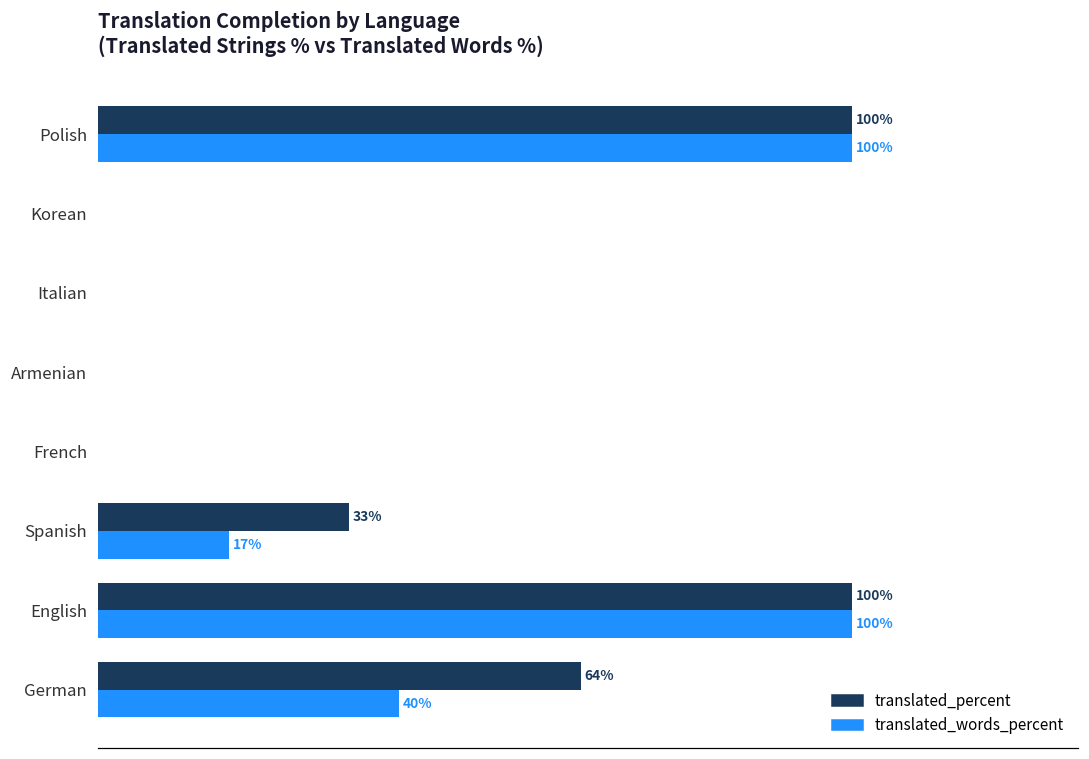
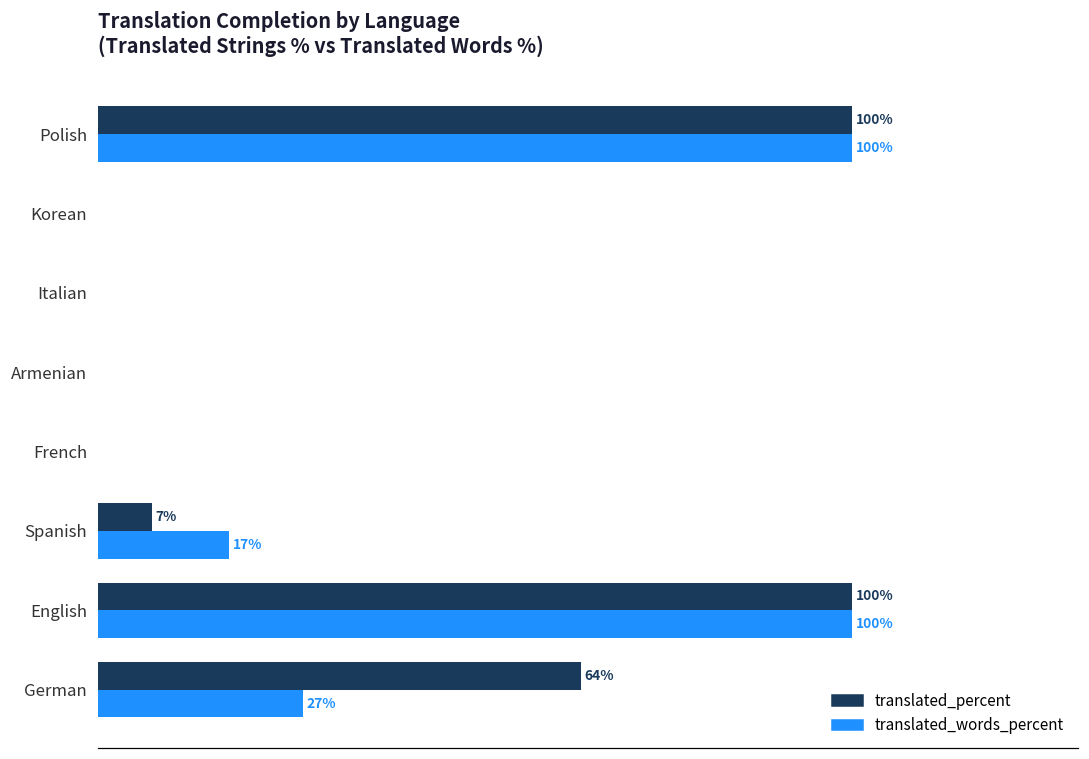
translated_percent, Spanish: 33% -> 7%
translated_words_percent, German: 40% -> 27%
